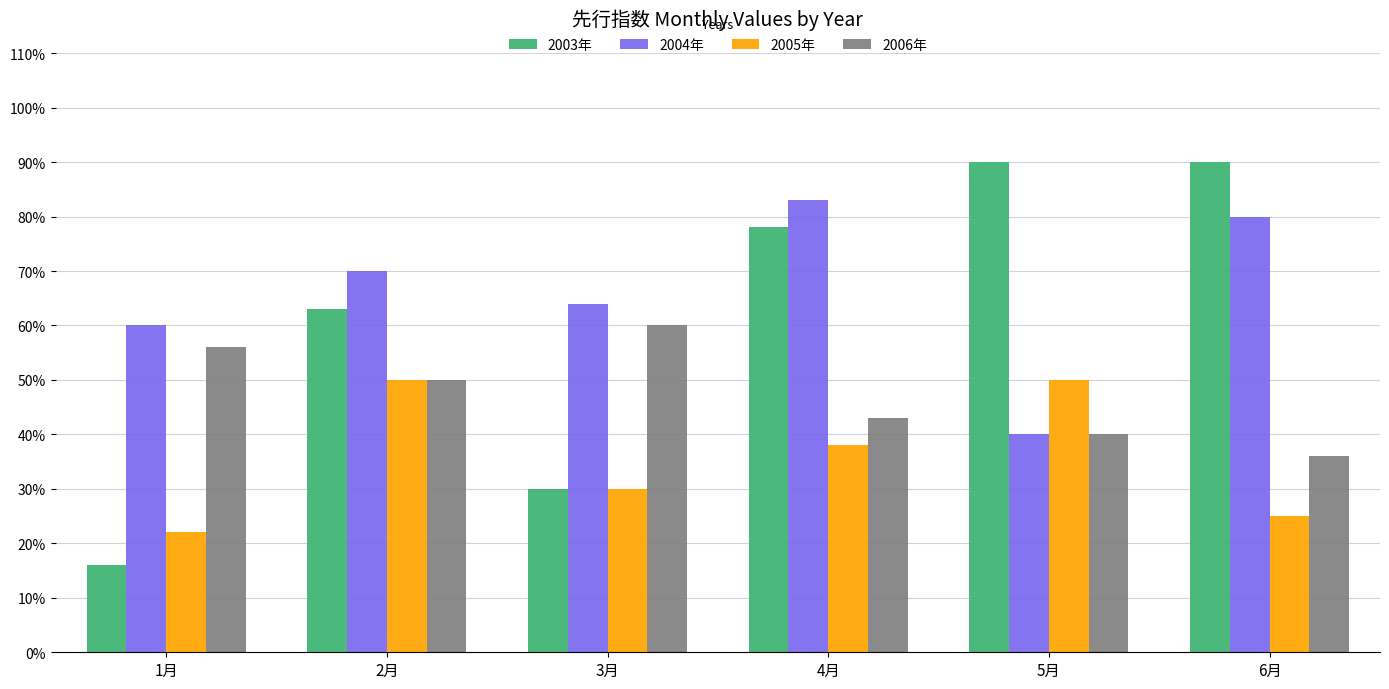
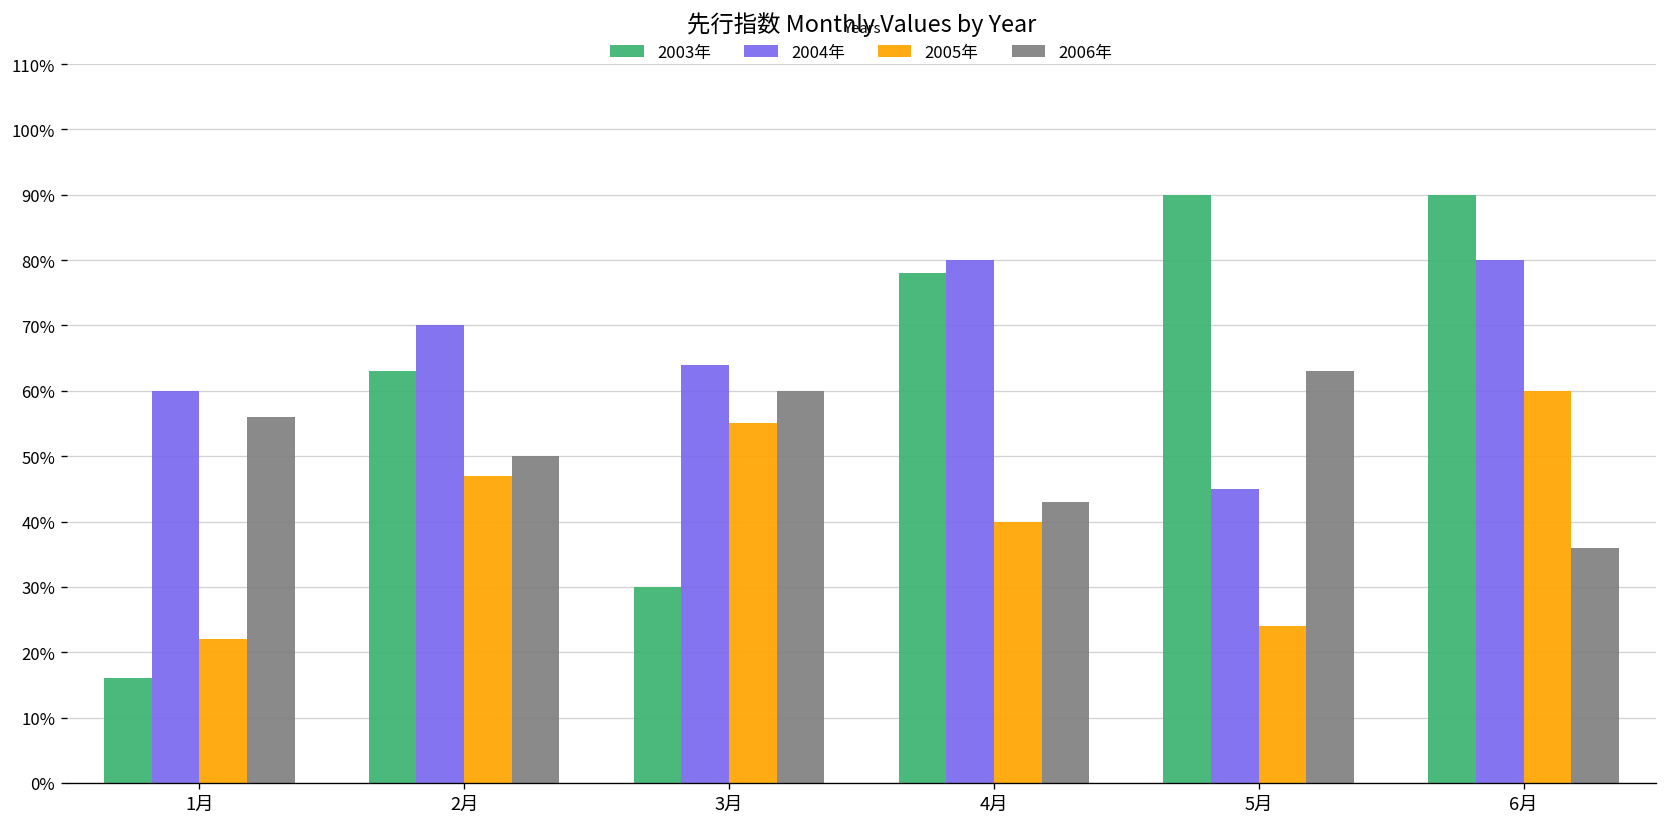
2005年, 2月: 50% -> 47%
2005年, 3月: 30% -> 55%
2004年, 4月: 83% -> 80%
2005年, 4月: 38% -> 40%
2004年, 5月: 40% -> 45%
2005年, 5月: 50% -> 24%
2006年, 5月: 40% -> 63%
2005年, 6月: 25% -> 60%
